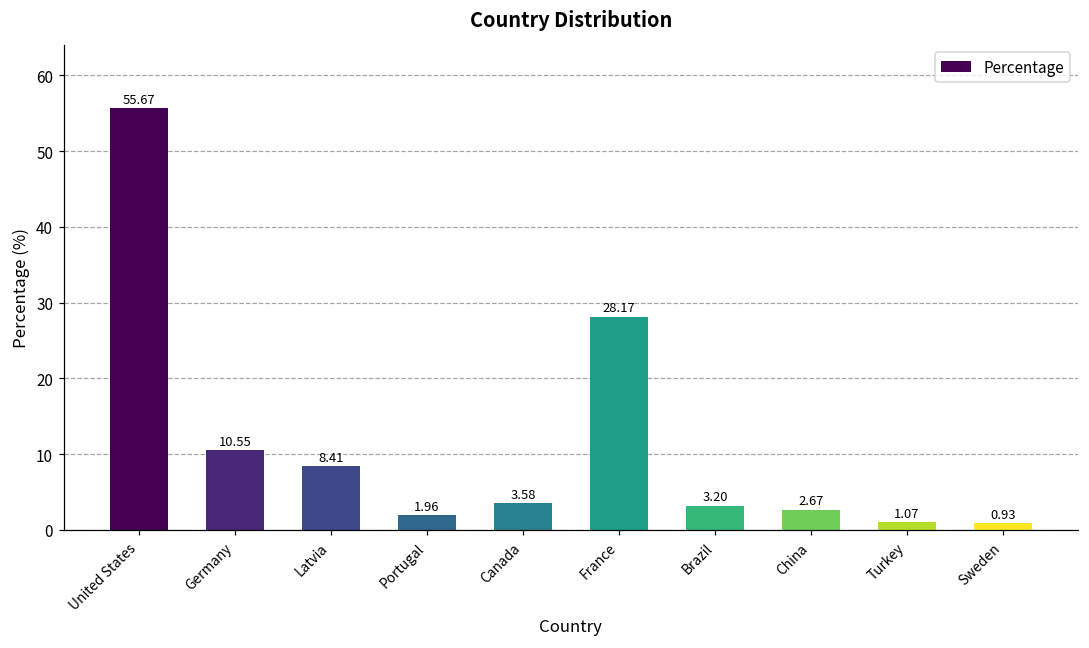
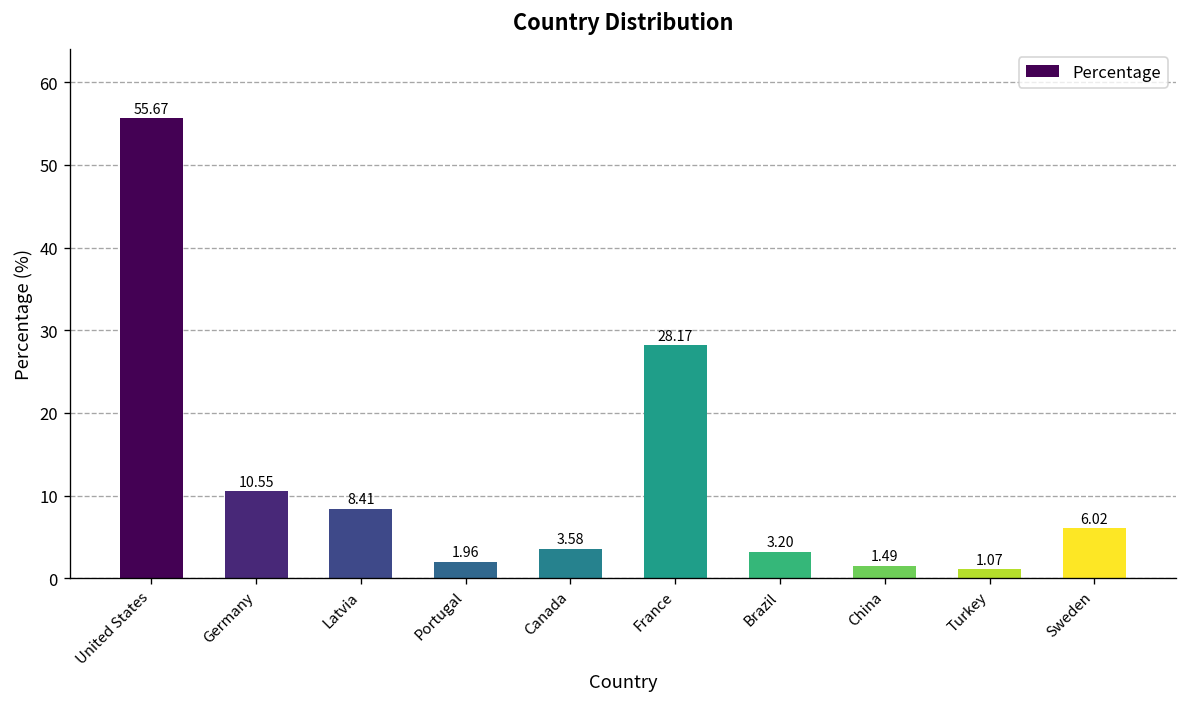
China: 2.67 -> 1.49
Sweden: 0.93 -> 6.02
